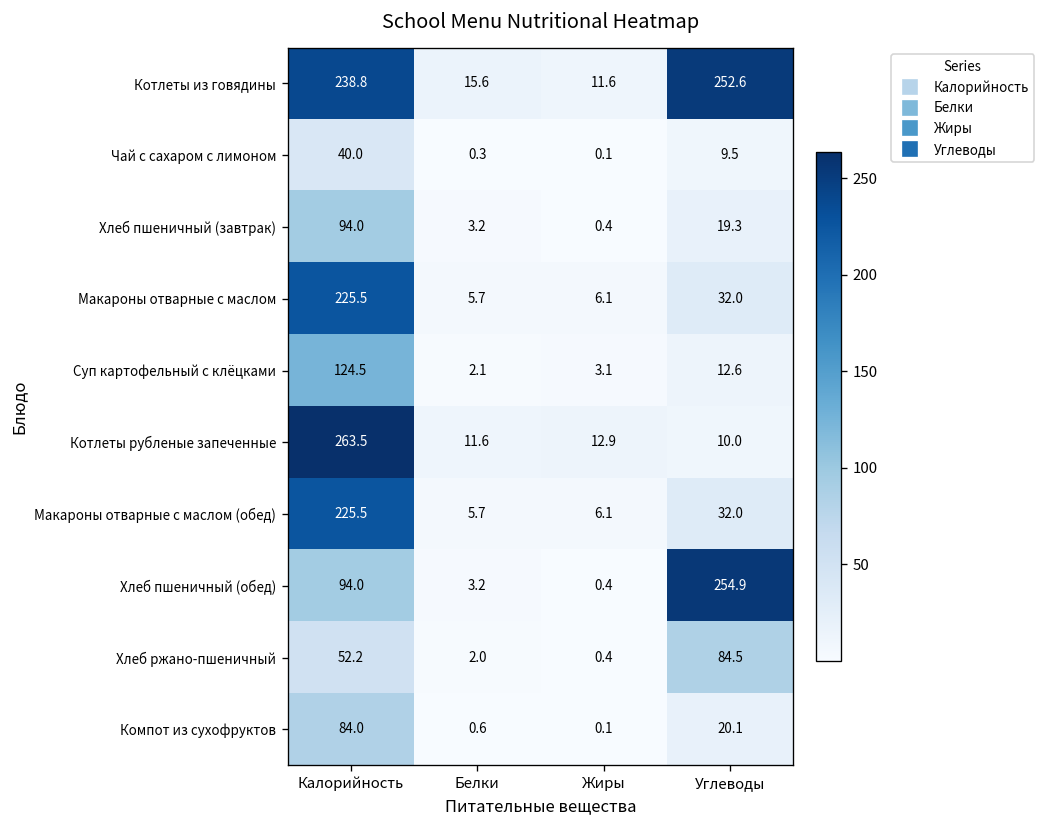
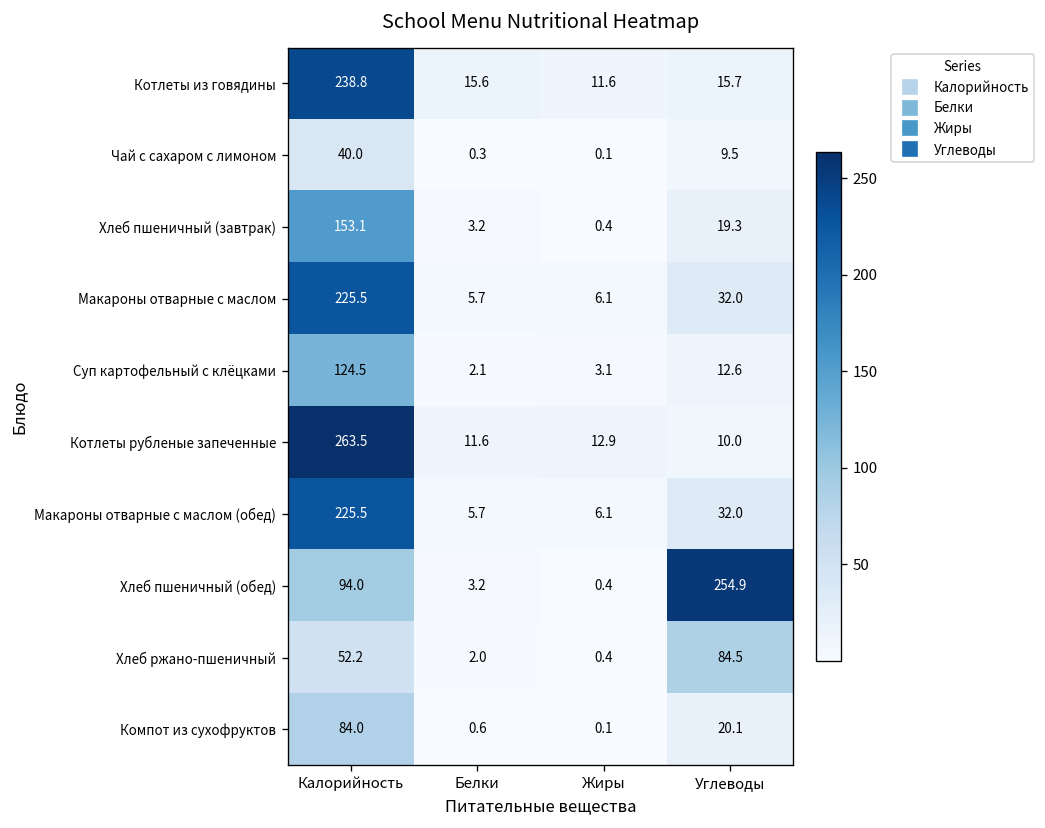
Котлеты из говядины, Углеводы: 252.6 -> 15.7
Хлеб пшеничный (завтрак), Калорийность: 94.0 -> 153.1
